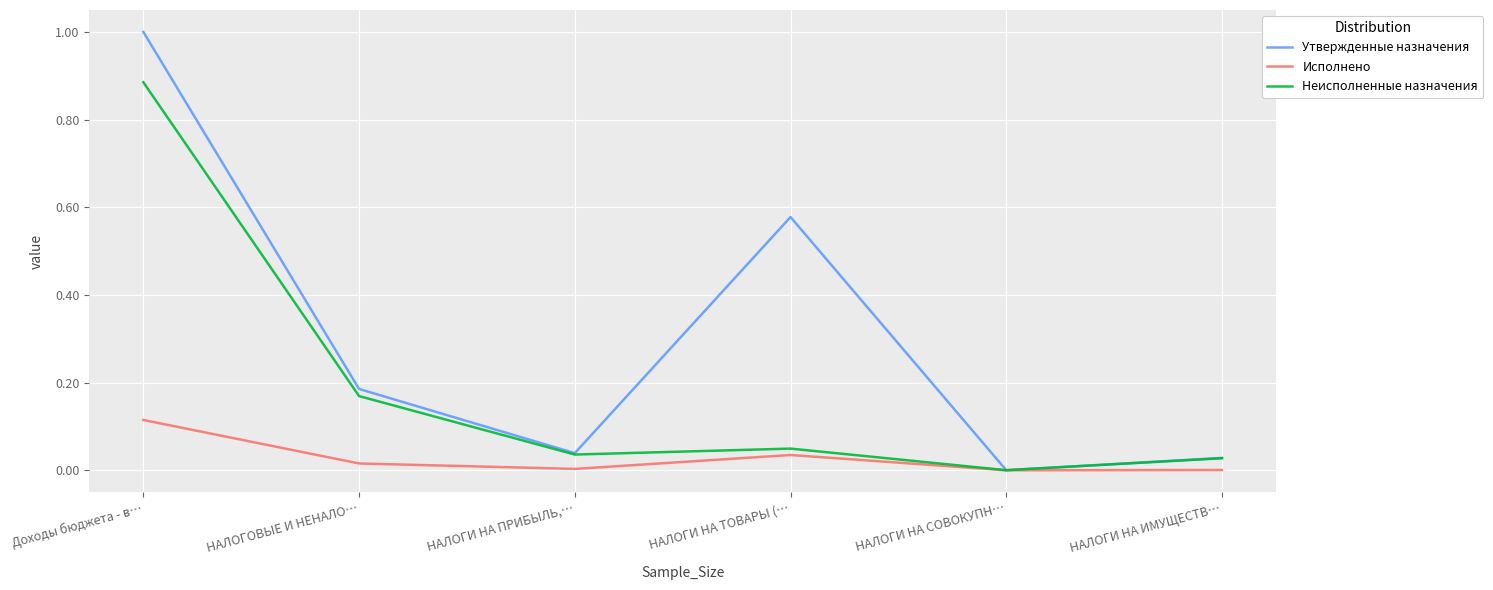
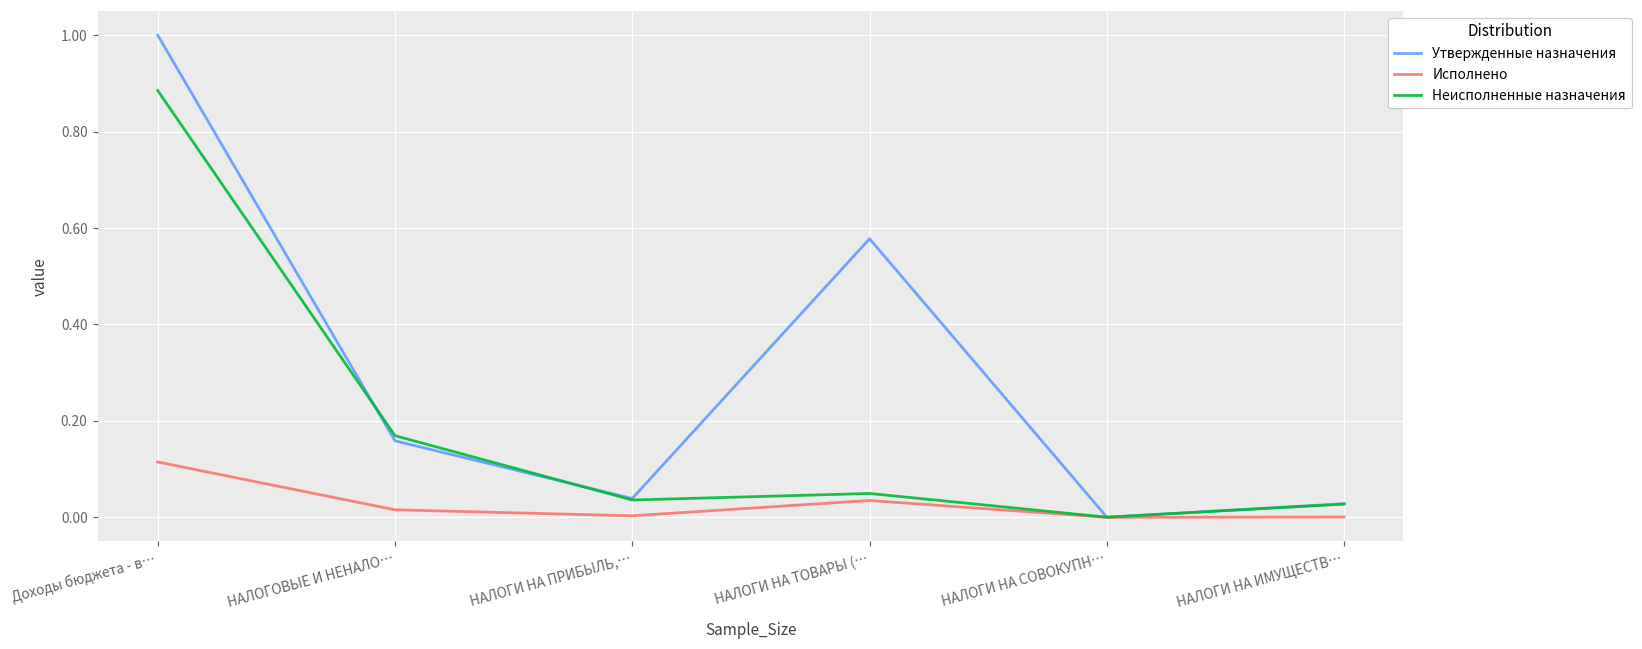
Утвержденные назначения, НАЛОГОВЫЕ И НЕНАЛО…: 0.19 -> 0.16
